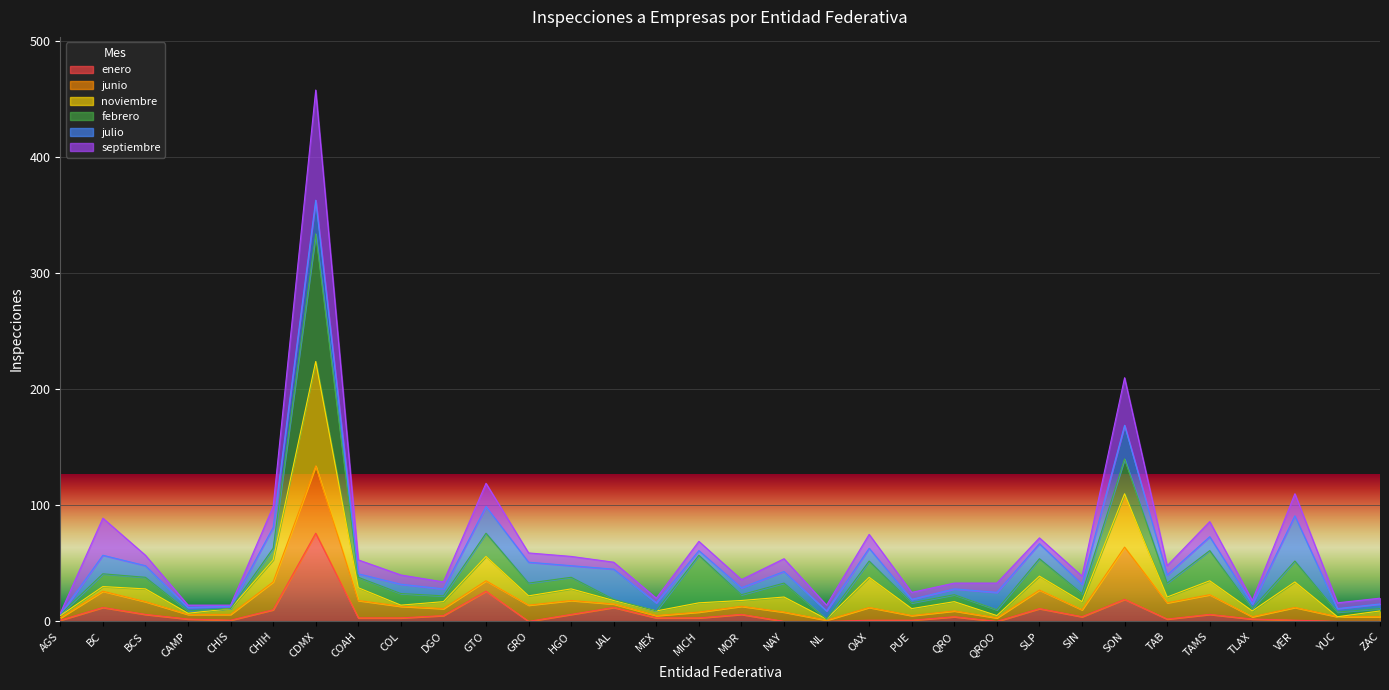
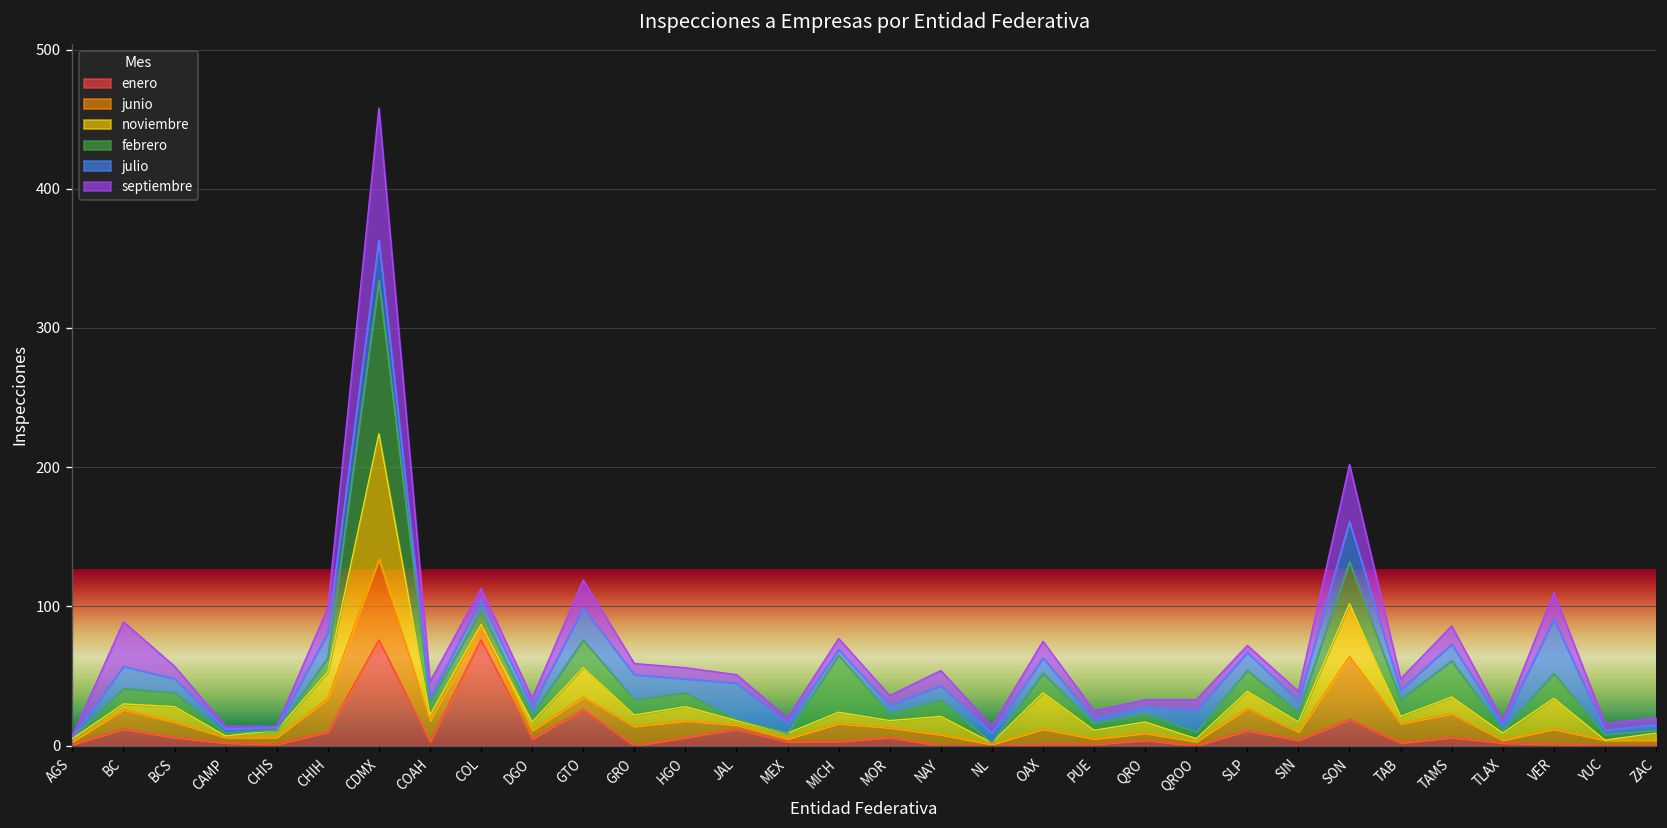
noviembre, COAH: 11 -> 4
enero, COL: 3 -> 76
junio, MICH: 5 -> 13
noviembre, SON: 46 -> 38
